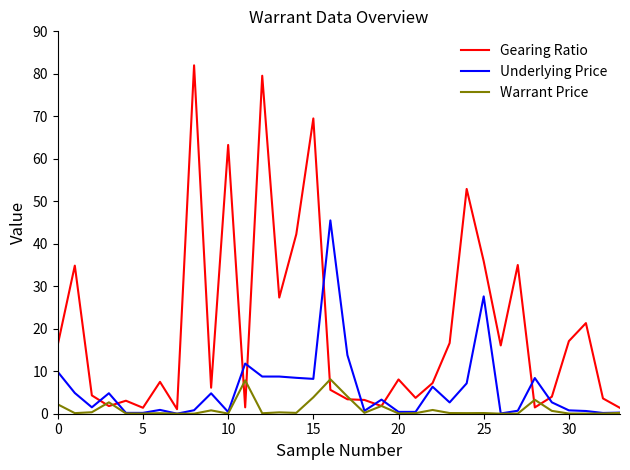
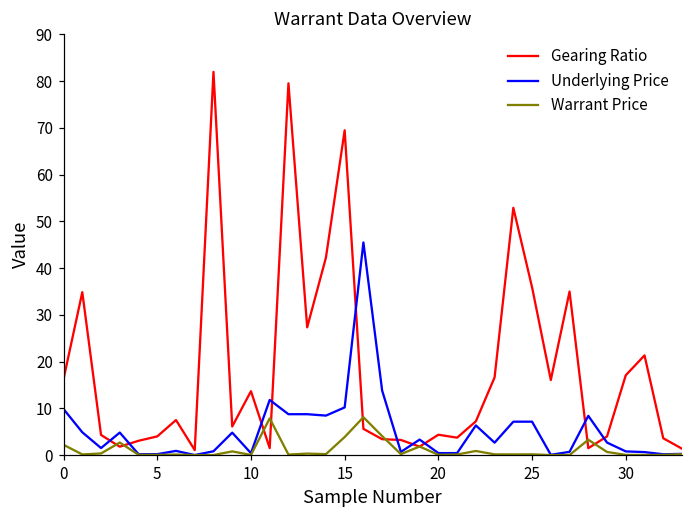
Gearing Ratio, 5: 1 -> 4
Gearing Ratio, 10: 63 -> 14
Underlying Price, 15: 8 -> 10
Gearing Ratio, 20: 8 -> 4
Underlying Price, 25: 28 -> 7
